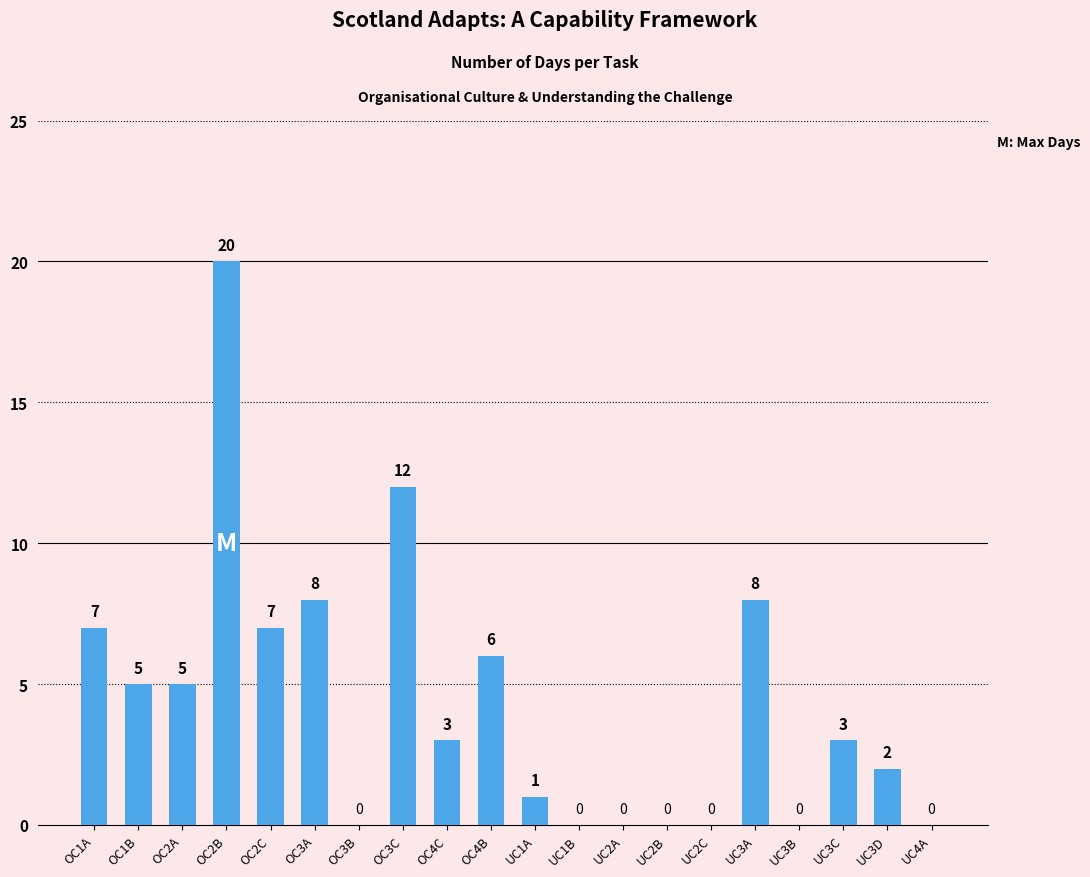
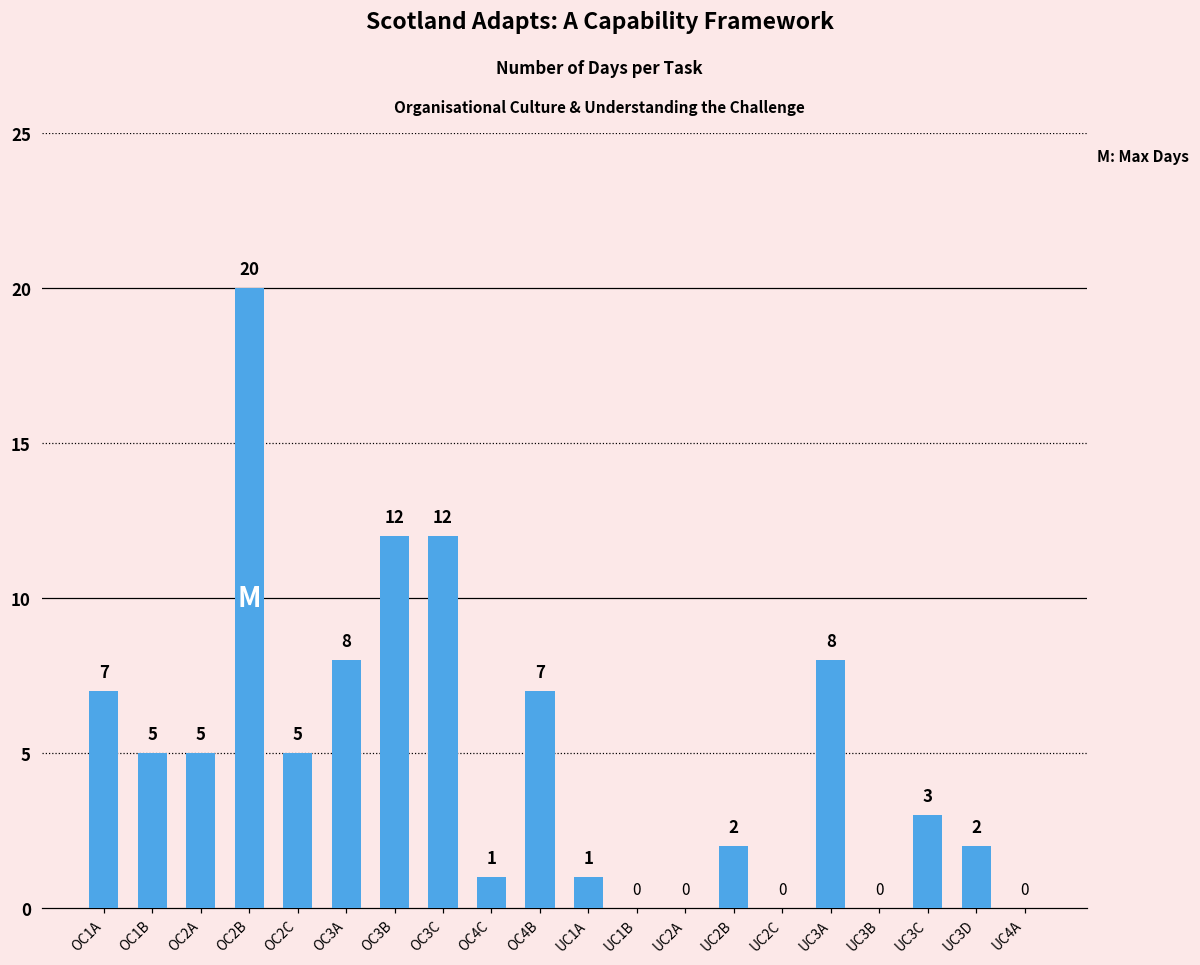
OC2C: 7 -> 5
OC3B: 0 -> 12
OC4C: 3 -> 1
OC4B: 6 -> 7
UC2B: 0 -> 2
